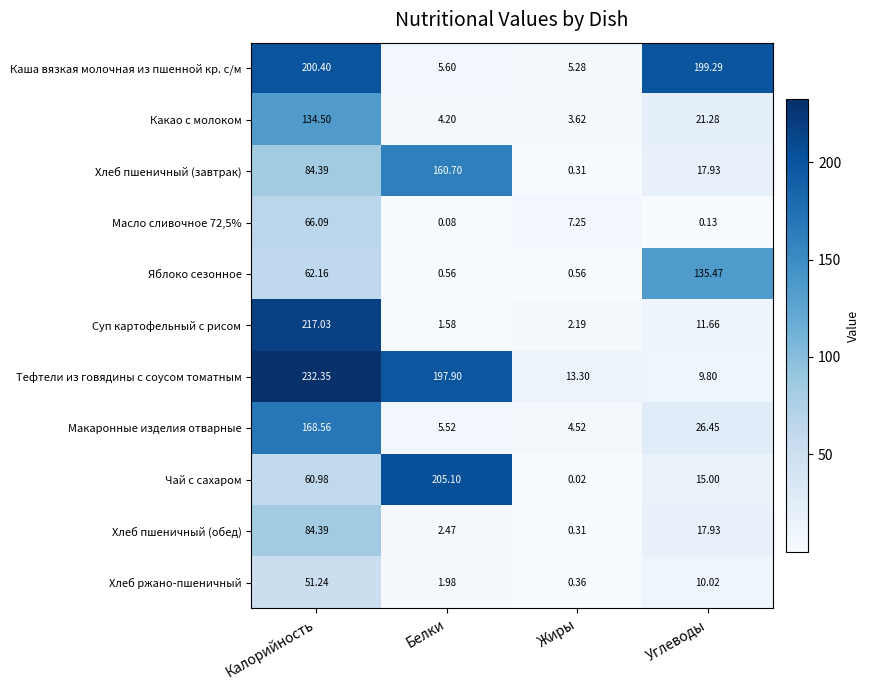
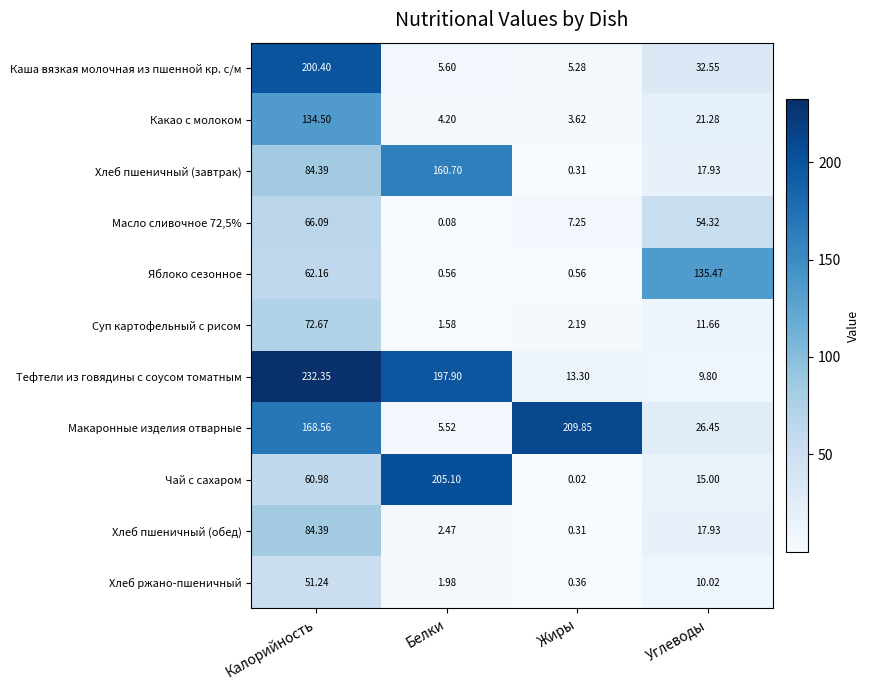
Каша вязкая молочная из пшенной кр. с/м, Углеводы: 199.29 -> 32.55
Масло сливочное 72,5%, Углеводы: 0.13 -> 54.32
Суп картофельный с рисом, Калорийность: 217.03 -> 72.67
Макаронные изделия отварные, Жиры: 4.52 -> 209.85
